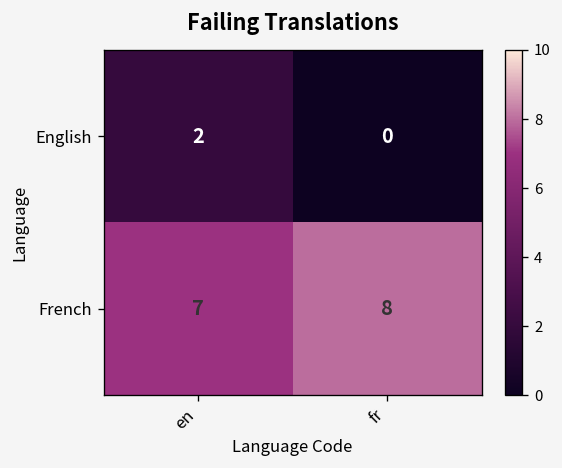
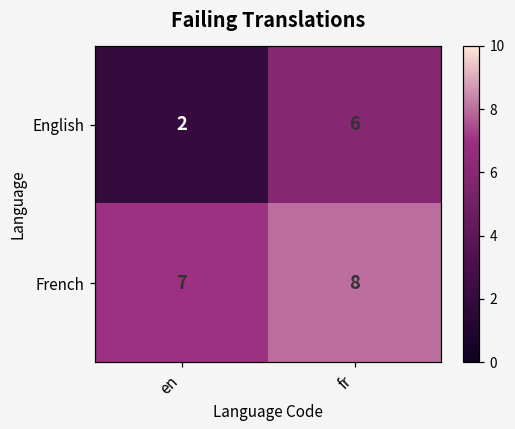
English, fr: 0 -> 6
